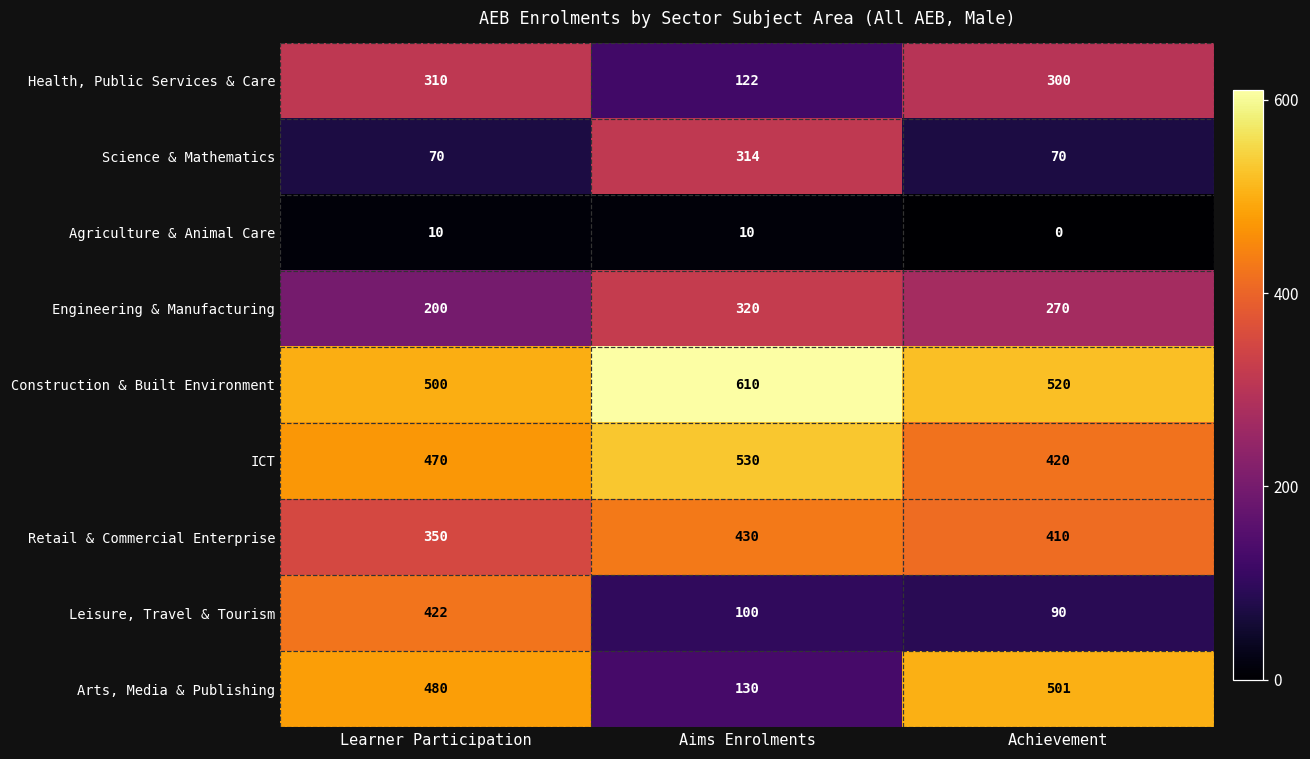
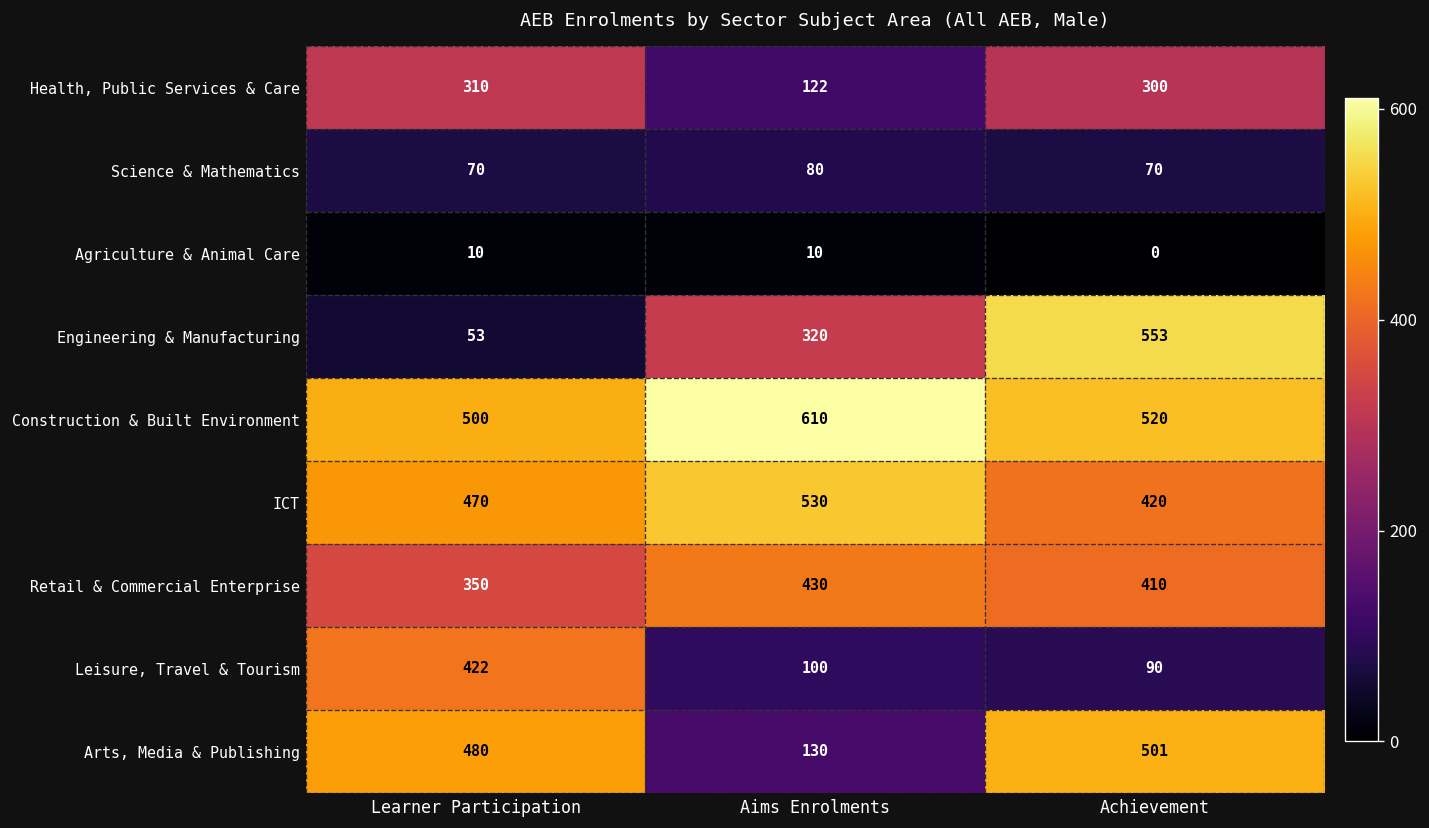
Science & Mathematics, Aims Enrolments: 314 -> 80
Engineering & Manufacturing, Learner Participation: 200 -> 53
Engineering & Manufacturing, Achievement: 270 -> 553
